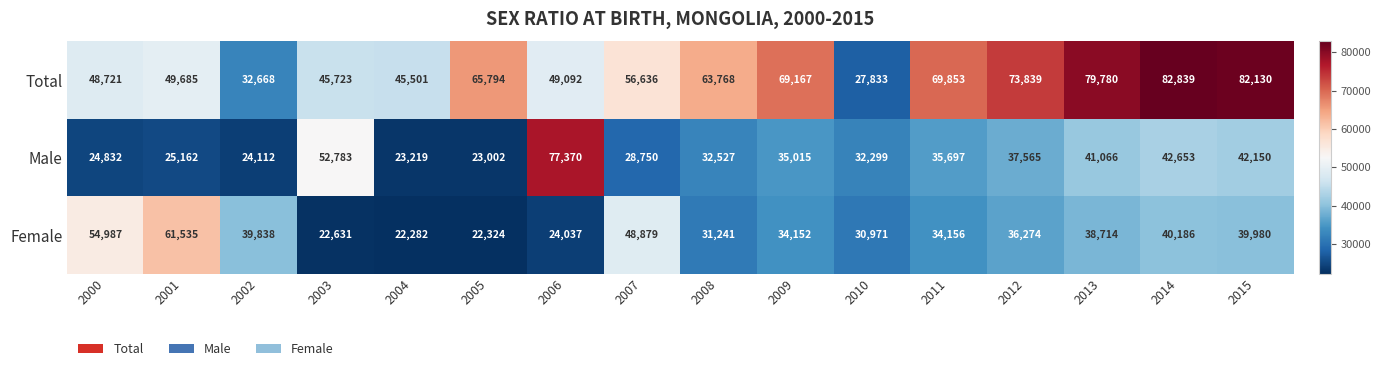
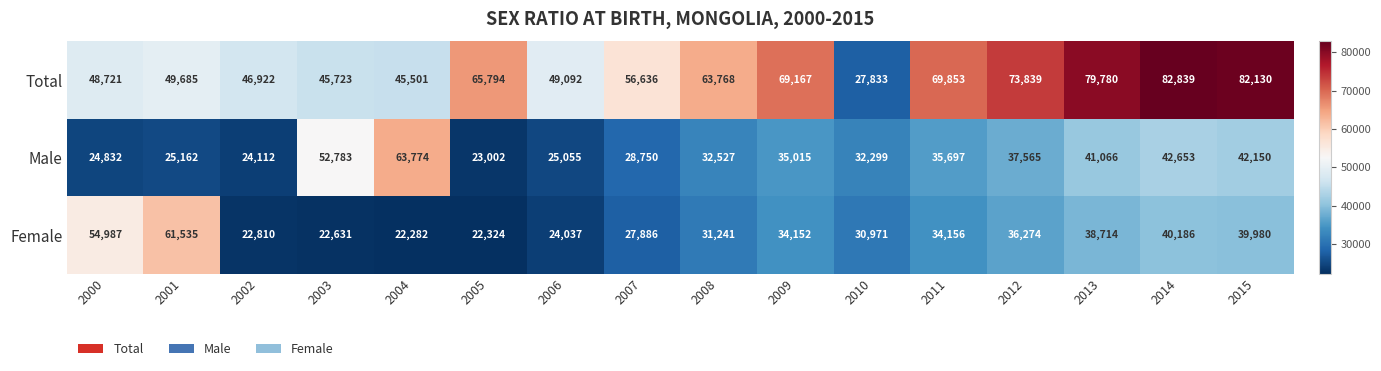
Total, 2002: 32,668 -> 46,922
Male, 2004: 23,219 -> 63,774
Male, 2006: 77,370 -> 25,055
Female, 2002: 39,838 -> 22,810
Female, 2007: 48,879 -> 27,886
